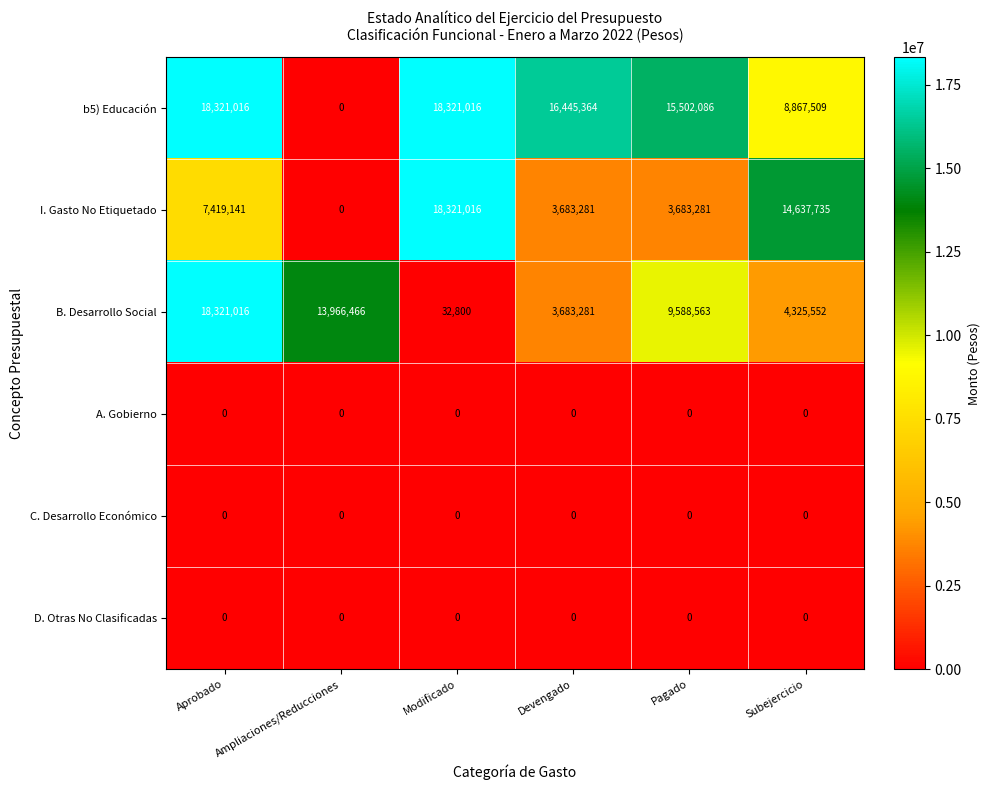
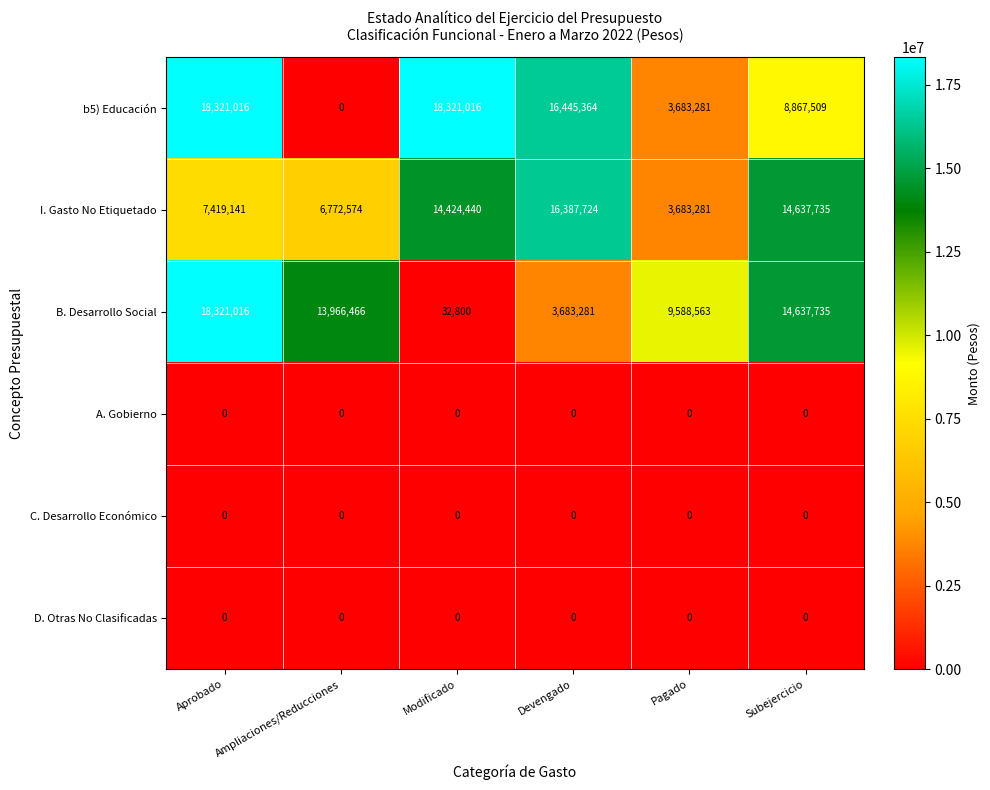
b5) Educación, Pagado: 15,502,086 -> 3,683,281
I. Gasto No Etiquetado, Ampliaciones/Reducciones: 0 -> 6,772,574
I. Gasto No Etiquetado, Modificado: 18,321,016 -> 14,424,440
I. Gasto No Etiquetado, Devengado: 3,683,281 -> 16,387,724
B. Desarrollo Social, Subejercicio: 4,325,552 -> 14,637,735
